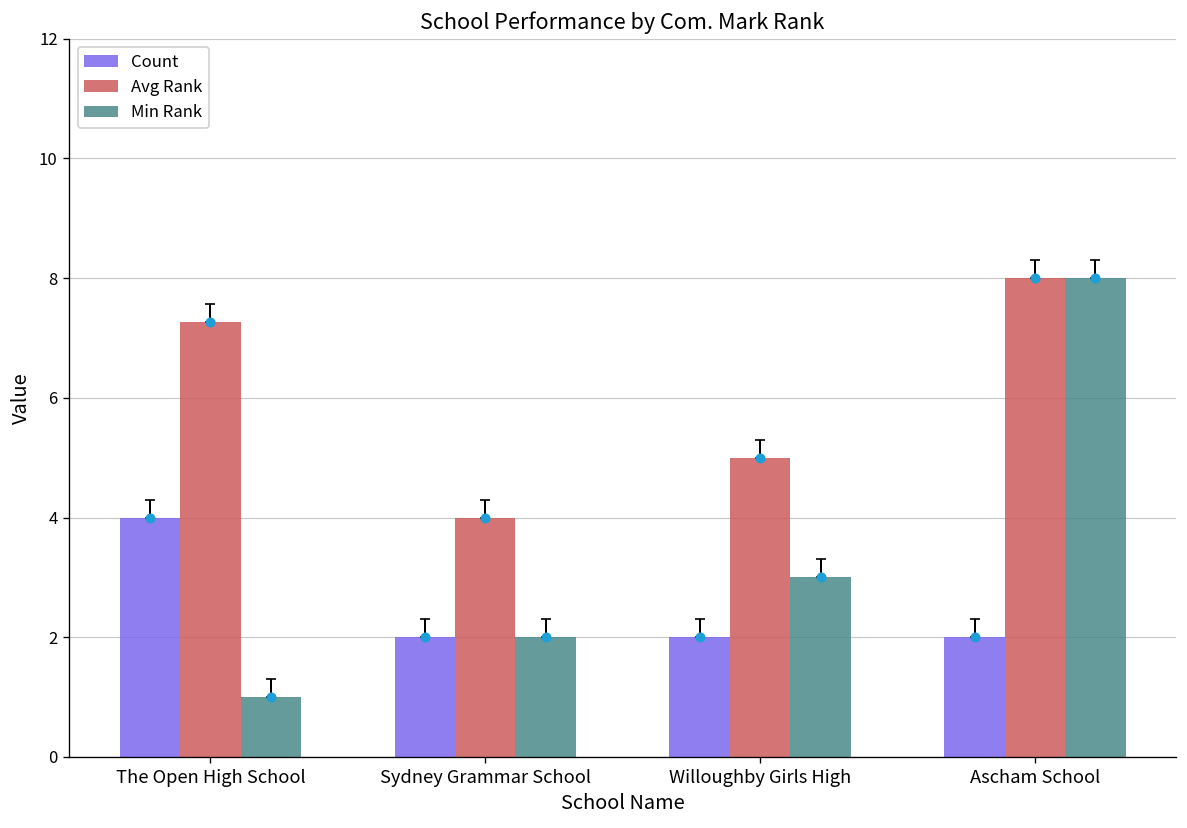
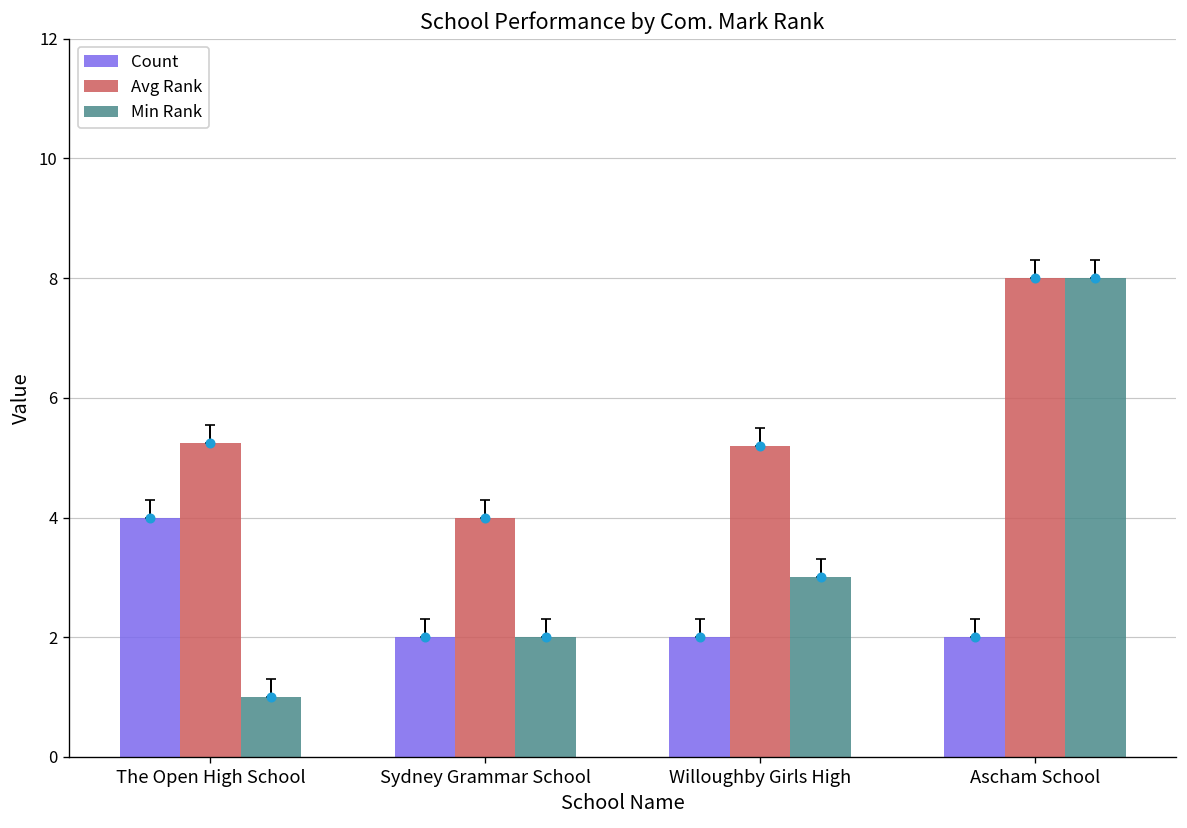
Avg Rank, The Open High School: 7.3 -> 5.3
Avg Rank, Willoughby Girls High: 5.0 -> 5.2
